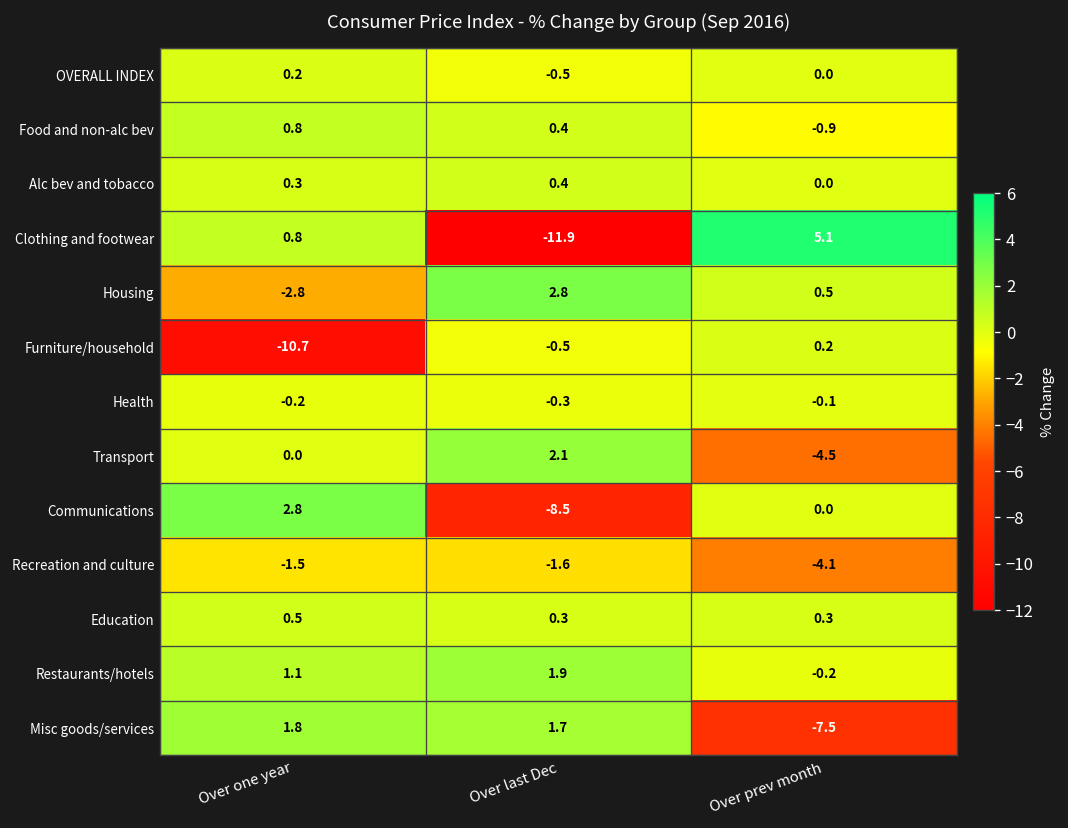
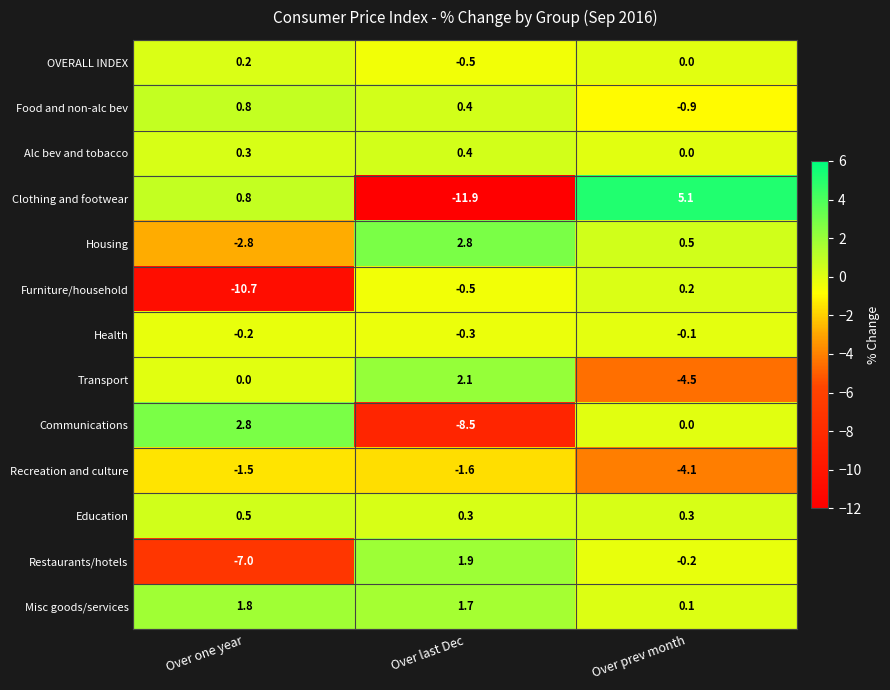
Restaurants/hotels, Over one year: 1.1 -> -7.0
Misc goods/services, Over prev month: -7.5 -> 0.1
